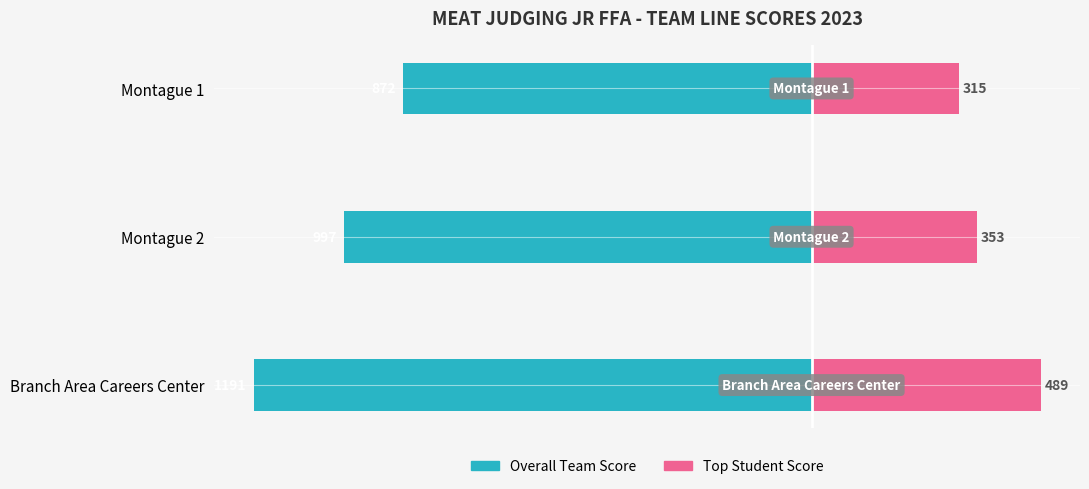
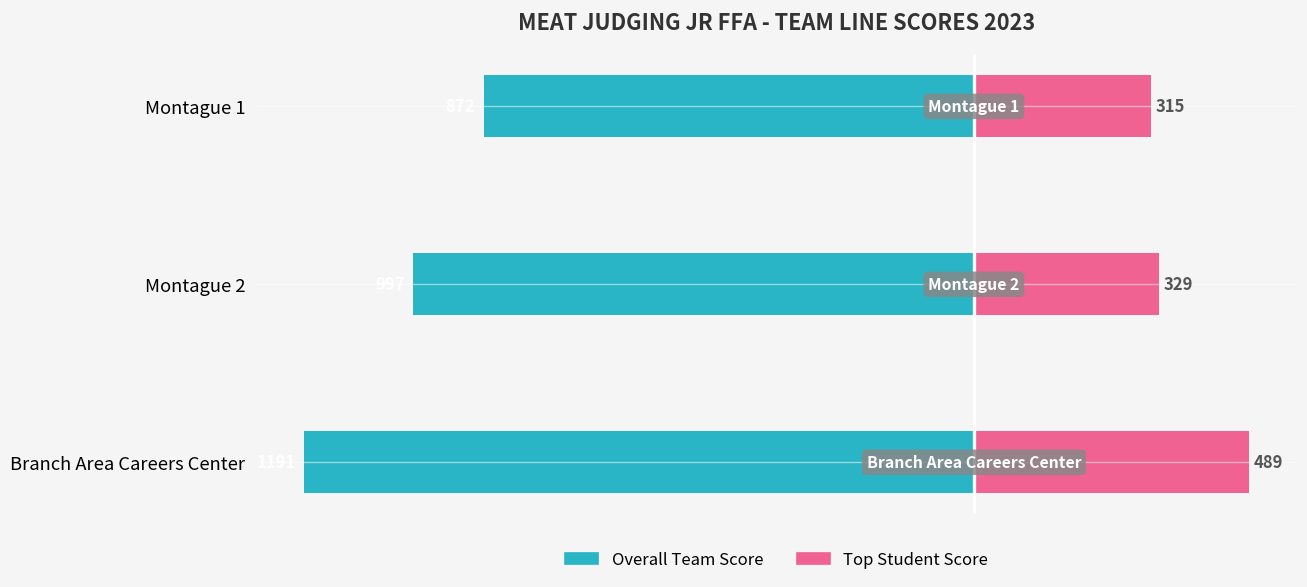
Top Student Score, Montague 2: 353 -> 329
